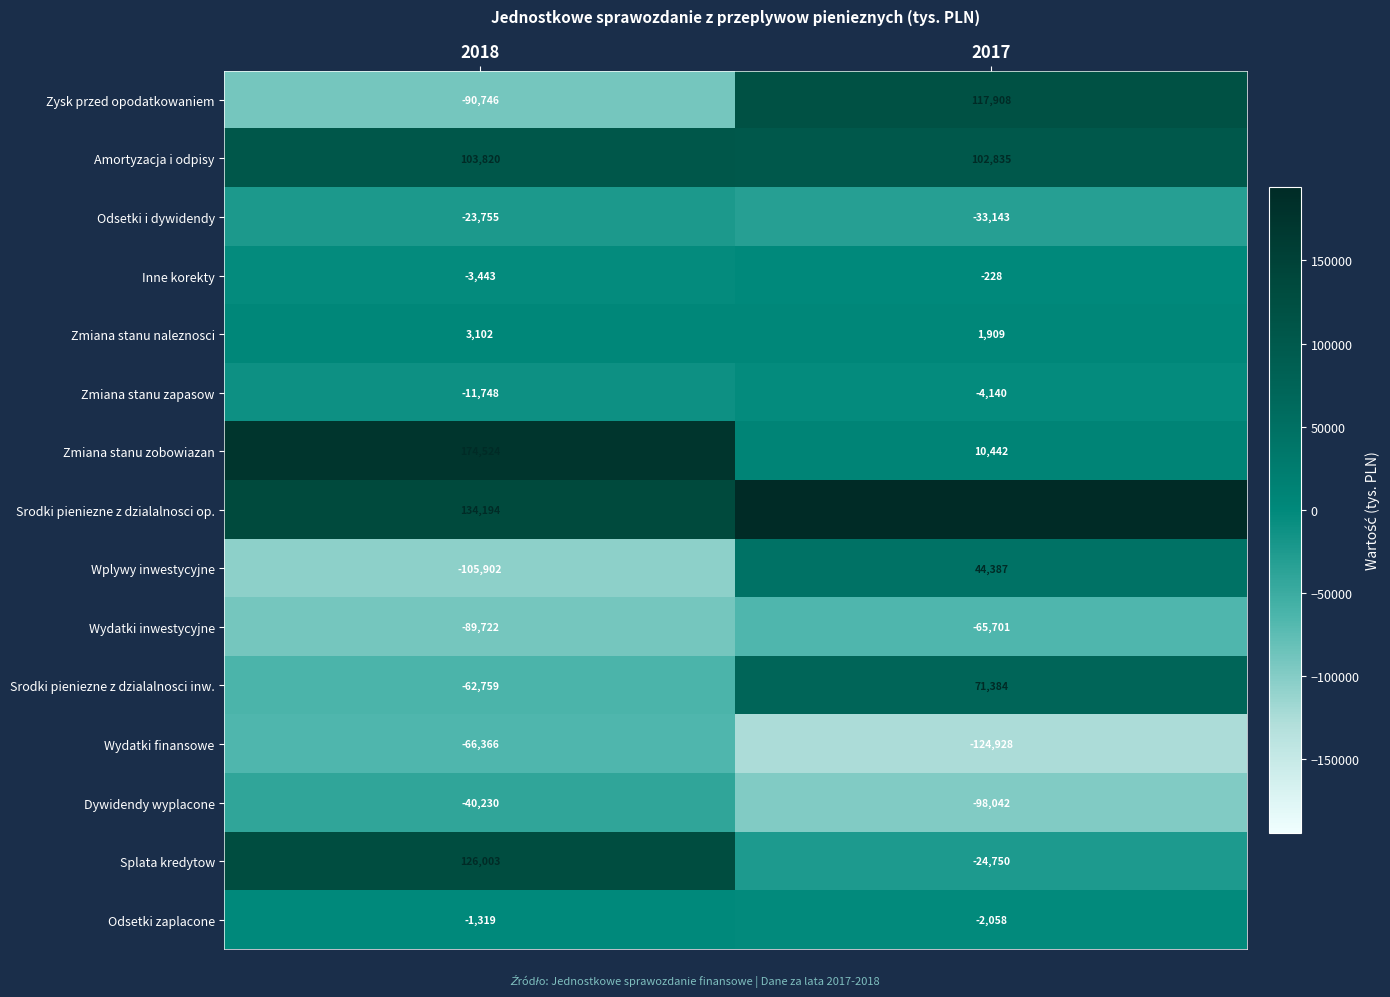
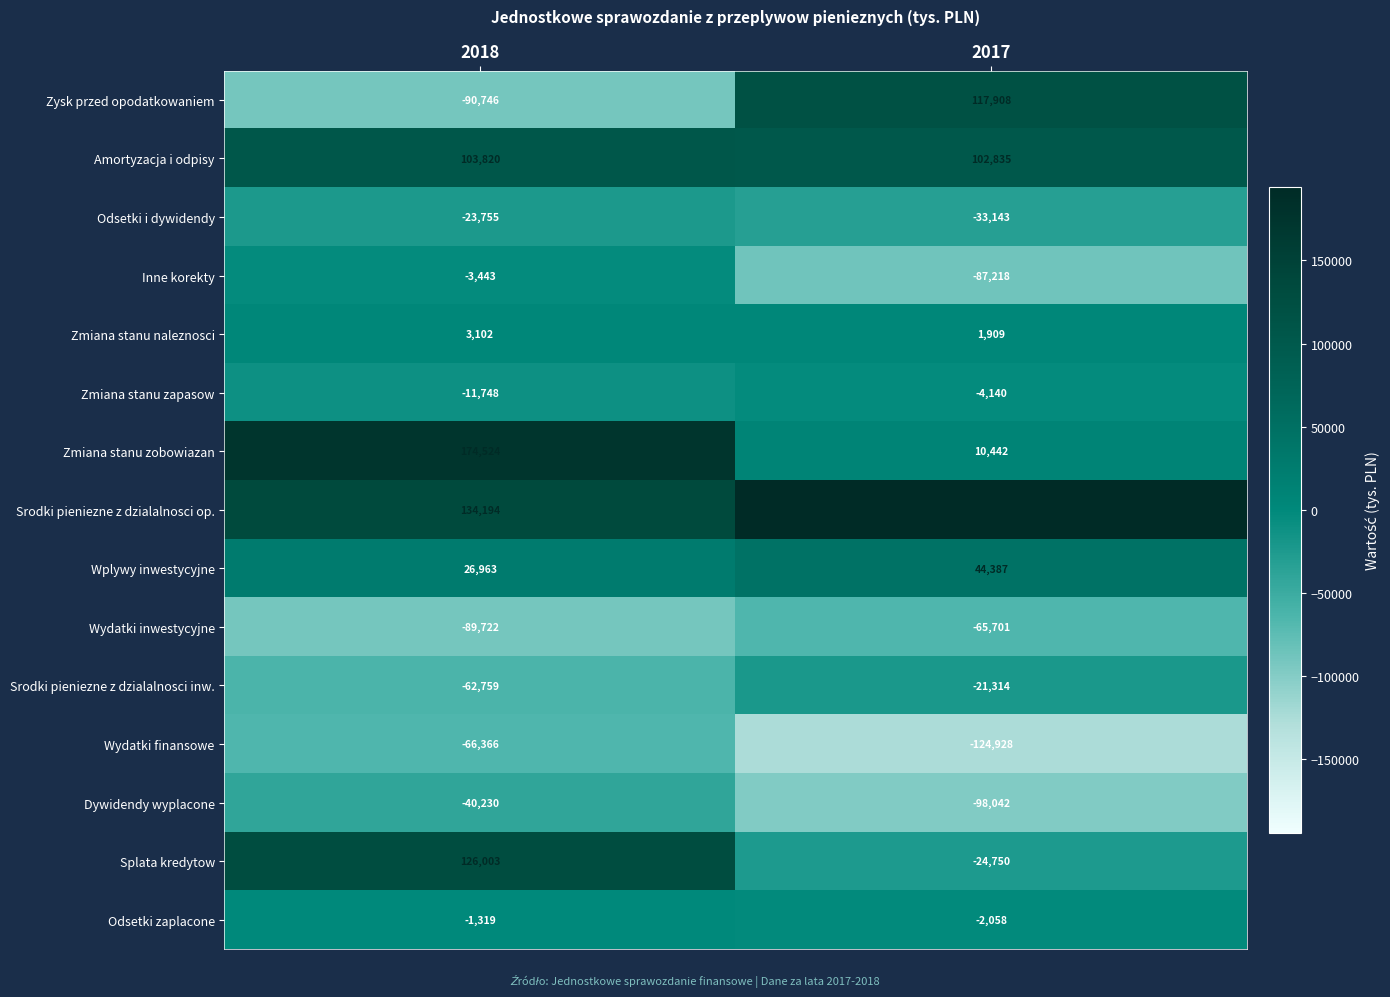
Inne korekty, 2017: -228 -> -87,218
Wplywy inwestycyjne, 2018: -105,902 -> 26,963
Srodki pieniezne z dzialalnosci inw., 2017: 71,384 -> -21,314
